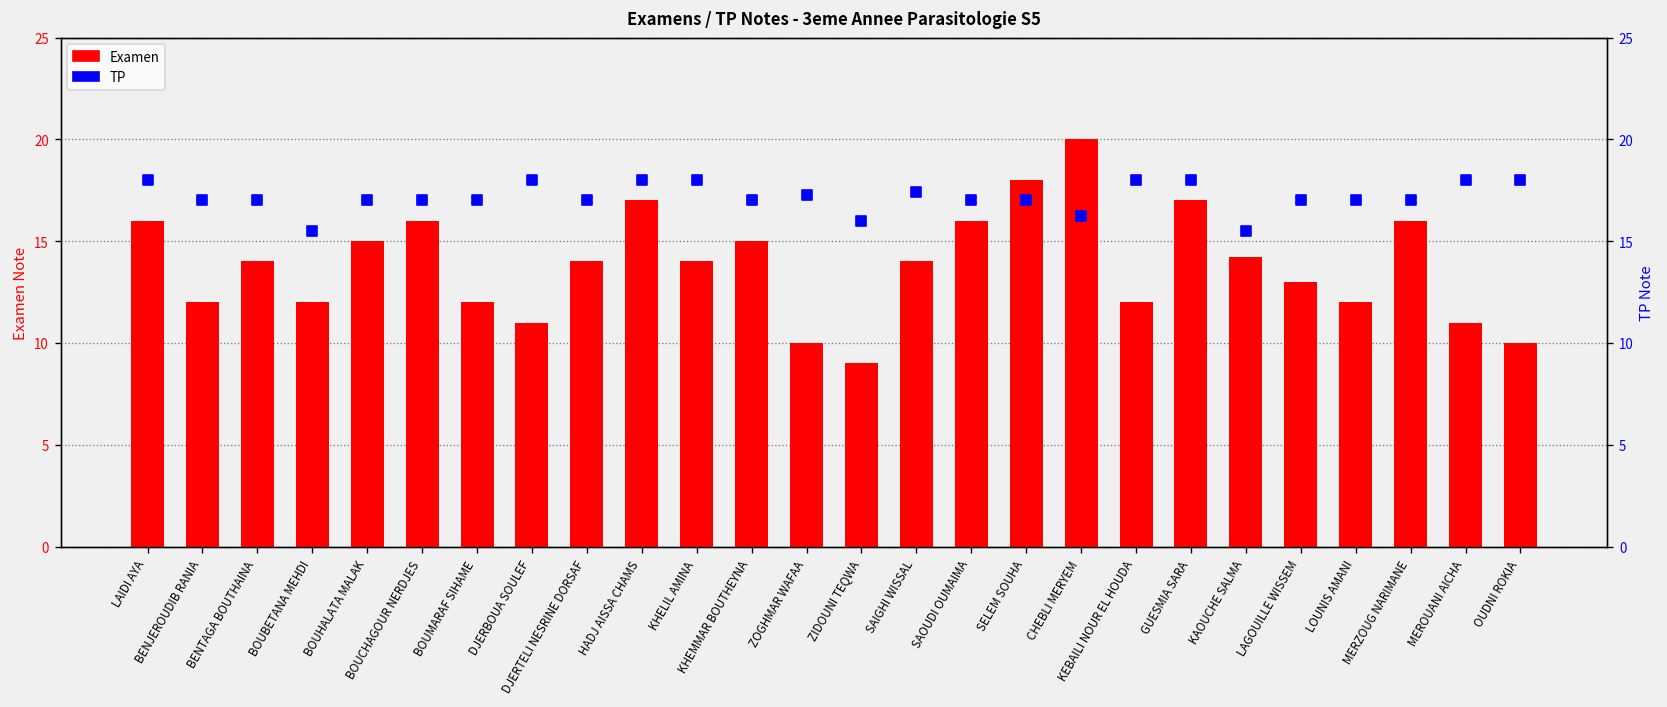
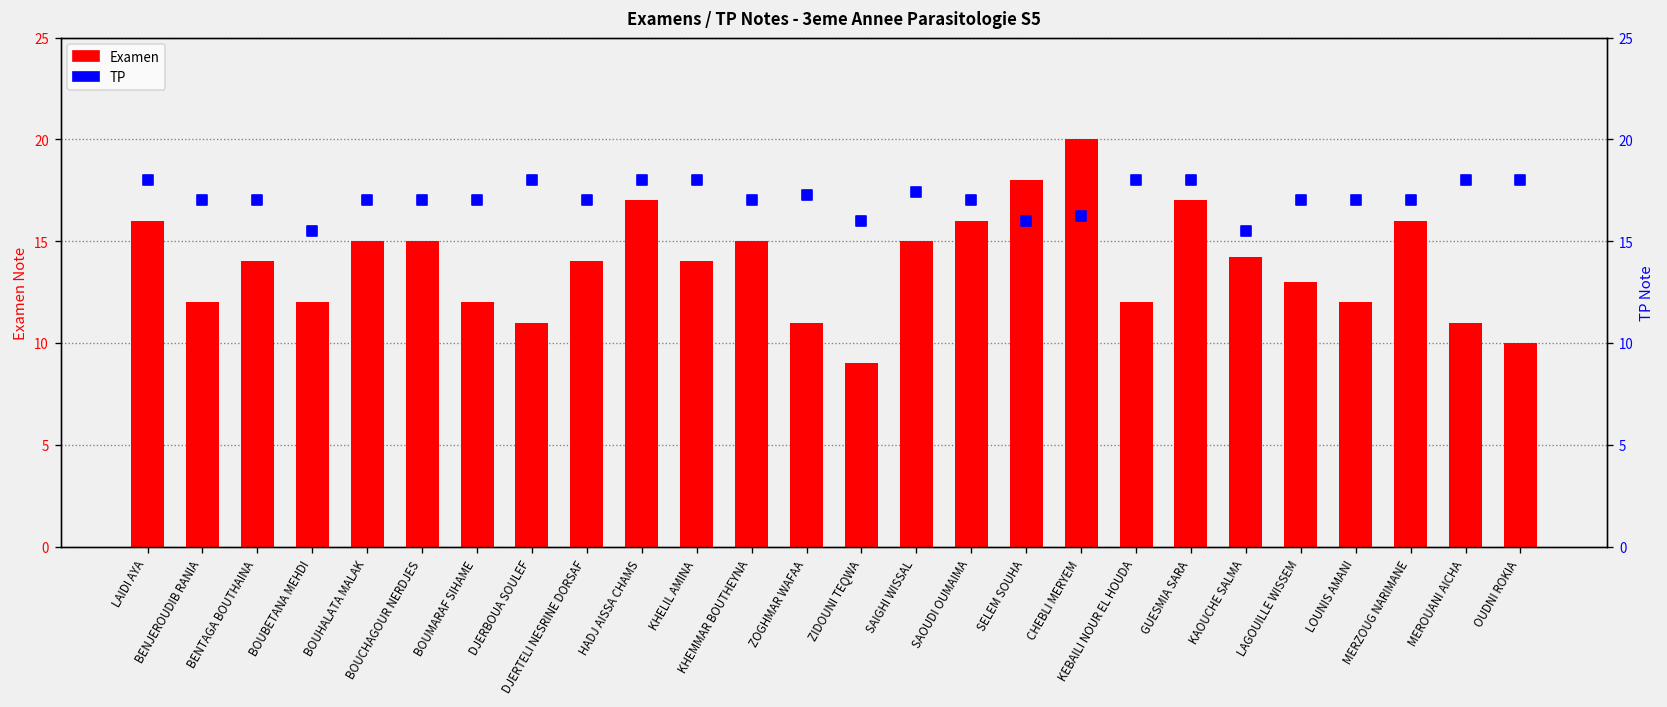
Examen, BOUCHAGOUR NERDJES: 16 -> 15
Examen, ZOGHMAR WAFAA: 10 -> 11
Examen, SAIGHI WISSAL: 14 -> 15
TP, SELEM SOUHA: 17 -> 16
